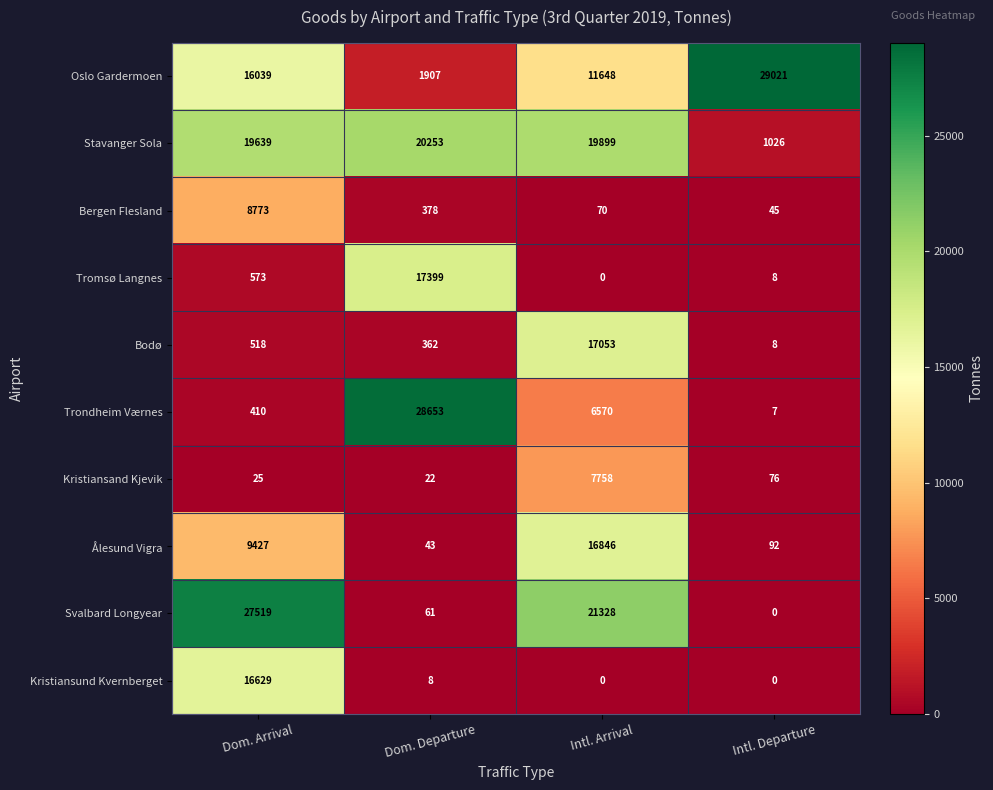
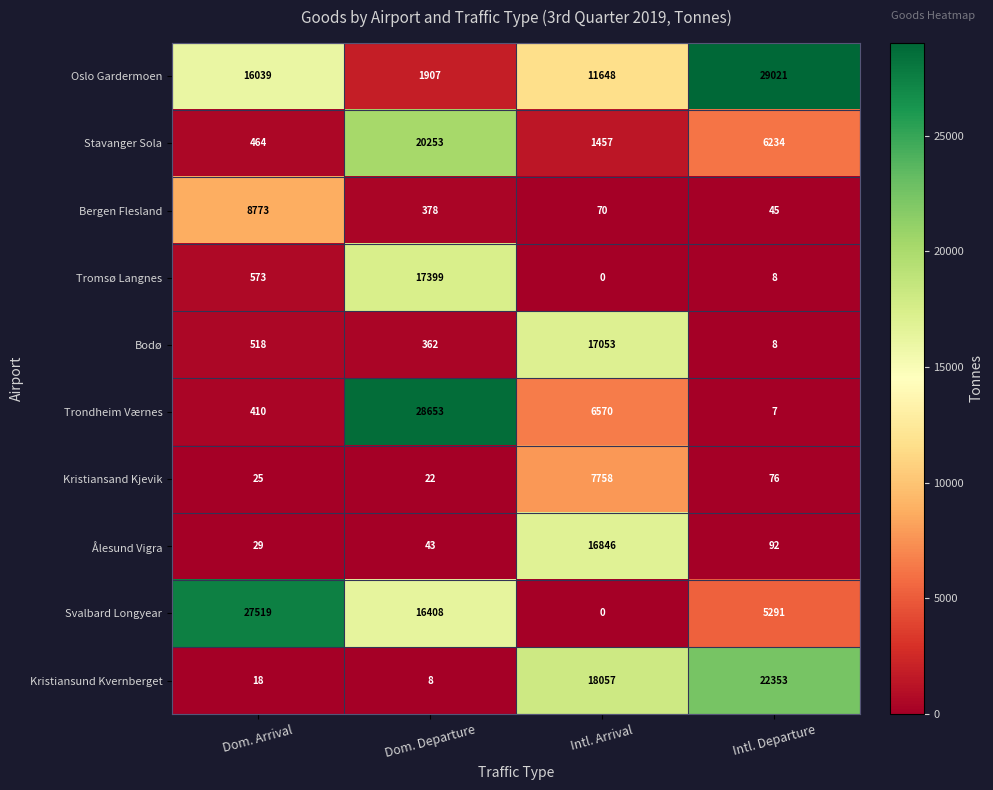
Stavanger Sola, Dom. Arrival: 19639 -> 464
Stavanger Sola, Intl. Arrival: 19899 -> 1457
Stavanger Sola, Intl. Departure: 1026 -> 6234
Ålesund Vigra, Dom. Arrival: 9427 -> 29
Svalbard Longyear, Dom. Departure: 61 -> 16408
Svalbard Longyear, Intl. Arrival: 21328 -> 0
Svalbard Longyear, Intl. Departure: 0 -> 5291
Kristiansund Kvernberget, Dom. Arrival: 16629 -> 18
Kristiansund Kvernberget, Intl. Arrival: 0 -> 18057
Kristiansund Kvernberget, Intl. Departure: 0 -> 22353
